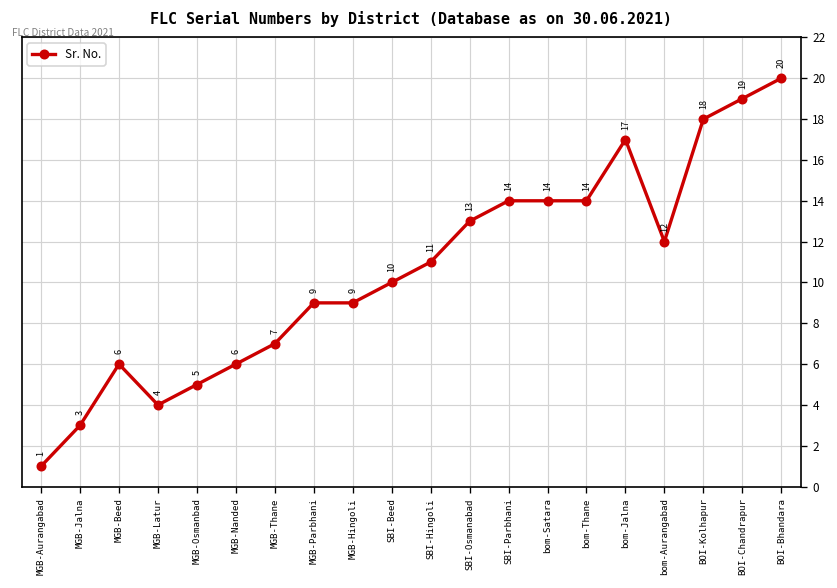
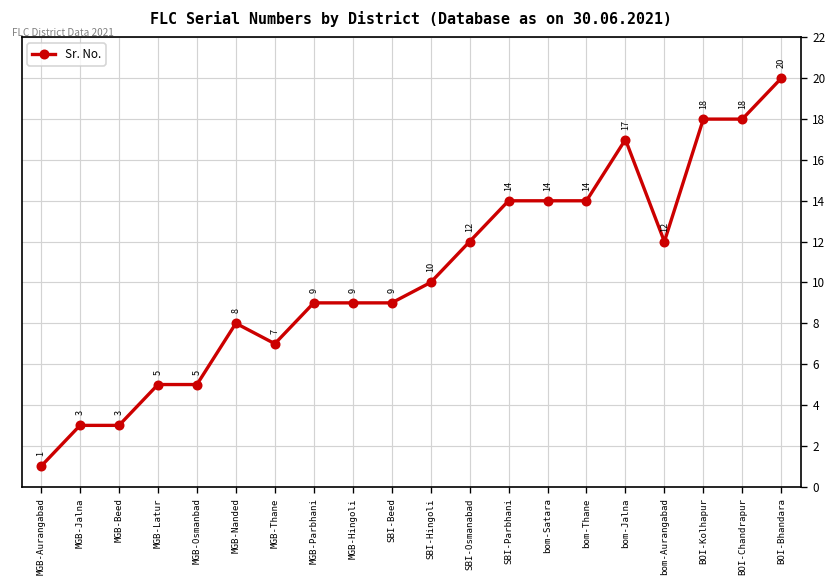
MGB-Beed: 6 -> 3
MGB-Latur: 4 -> 5
MGB-Nanded: 6 -> 8
SBI-Beed: 10 -> 9
SBI-Hingoli: 11 -> 10
SBI-Osmanabad: 13 -> 12
BOI-Chandrapur: 19 -> 18
